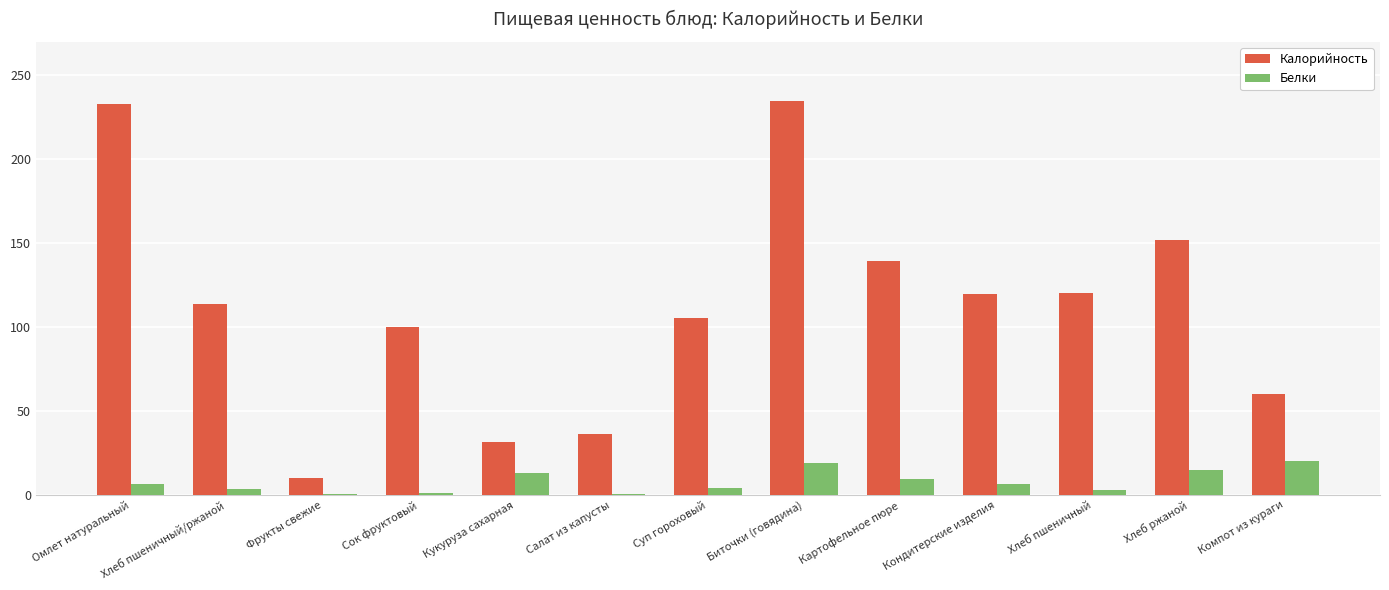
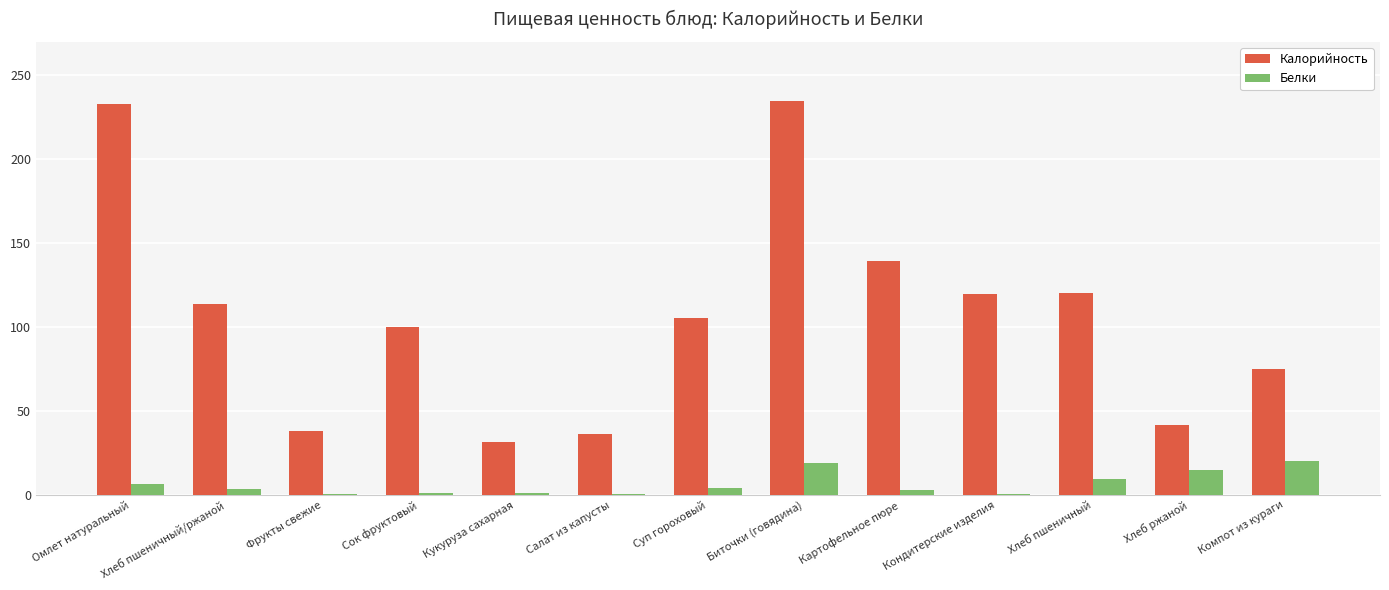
Калорийность, Фрукты свежие: 10 -> 38
Белки, Кукуруза сахарная: 13 -> 1
Белки, Картофельное пюре: 10 -> 3
Белки, Кондитерские изделия: 7 -> 1
Белки, Хлеб пшеничный: 3 -> 10
Калорийность, Хлеб ржаной: 152 -> 42
Калорийность, Компот из кураги: 60 -> 75
